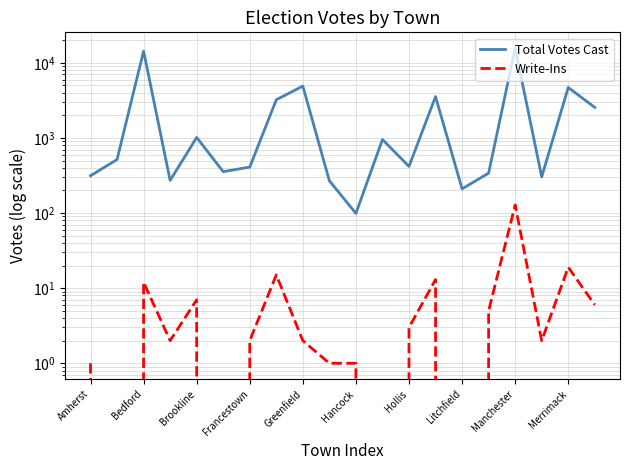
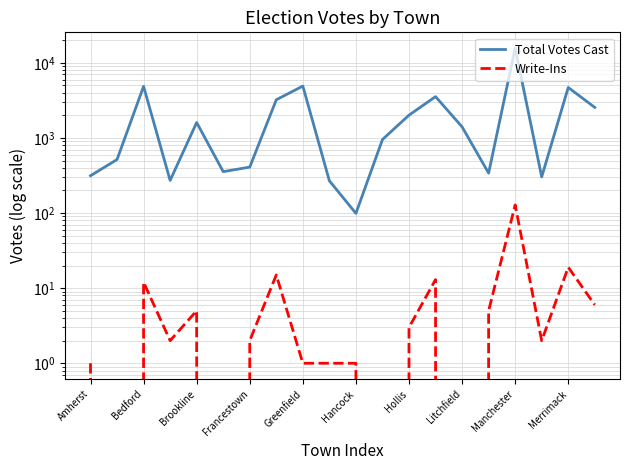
Total Votes Cast, Bedford: 14000 -> 5000
Total Votes Cast, Brookline: 1000 -> 1600
Write-Ins, Brookline: 7 -> 5
Write-Ins, Greenfield: 2 -> 1
Total Votes Cast, Hollis: 400 -> 2000
Total Votes Cast, Litchfield: 210 -> 1400
